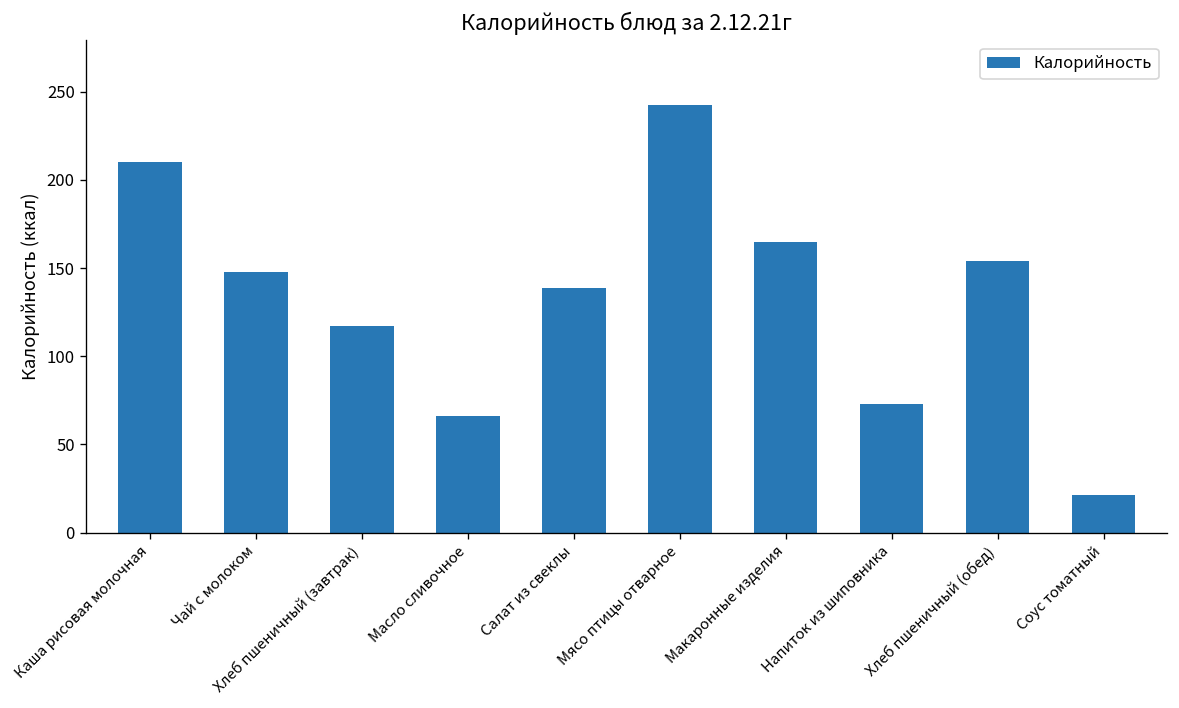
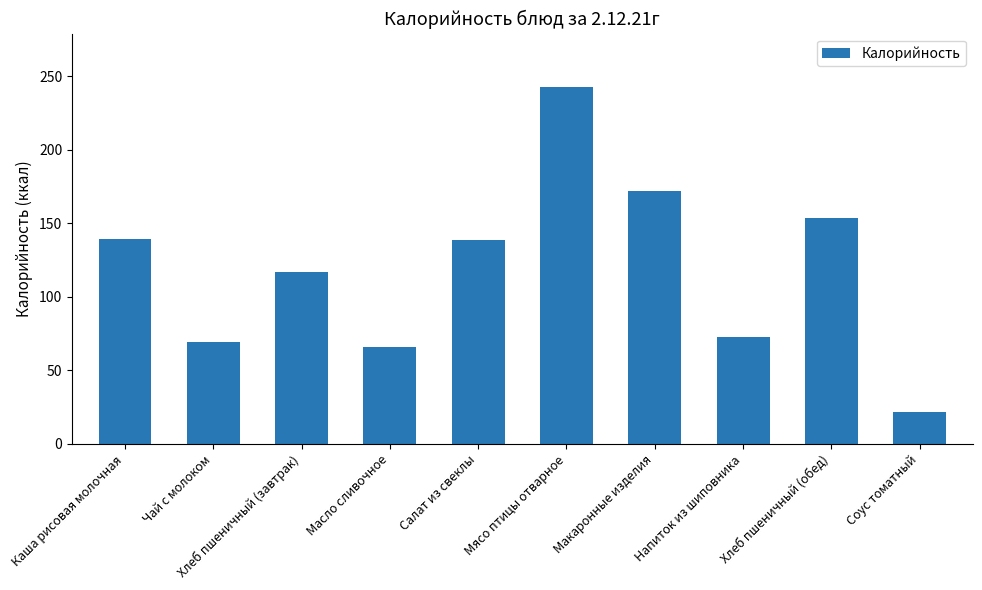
Каша рисовая молочная: 210 -> 140
Чай с молоком: 148 -> 69
Макаронные изделия: 165 -> 172
